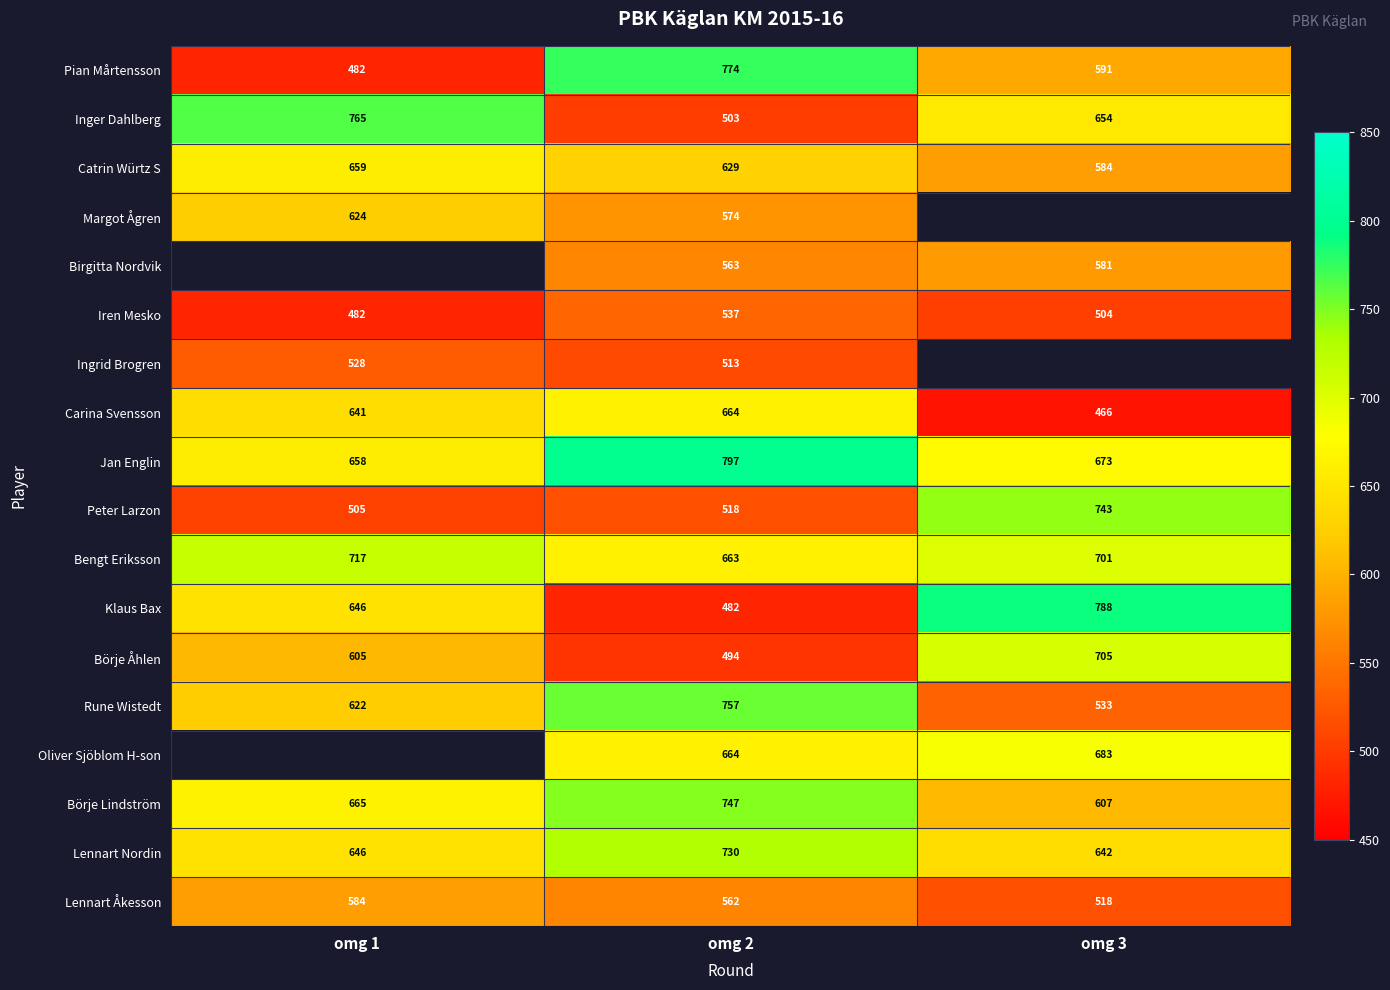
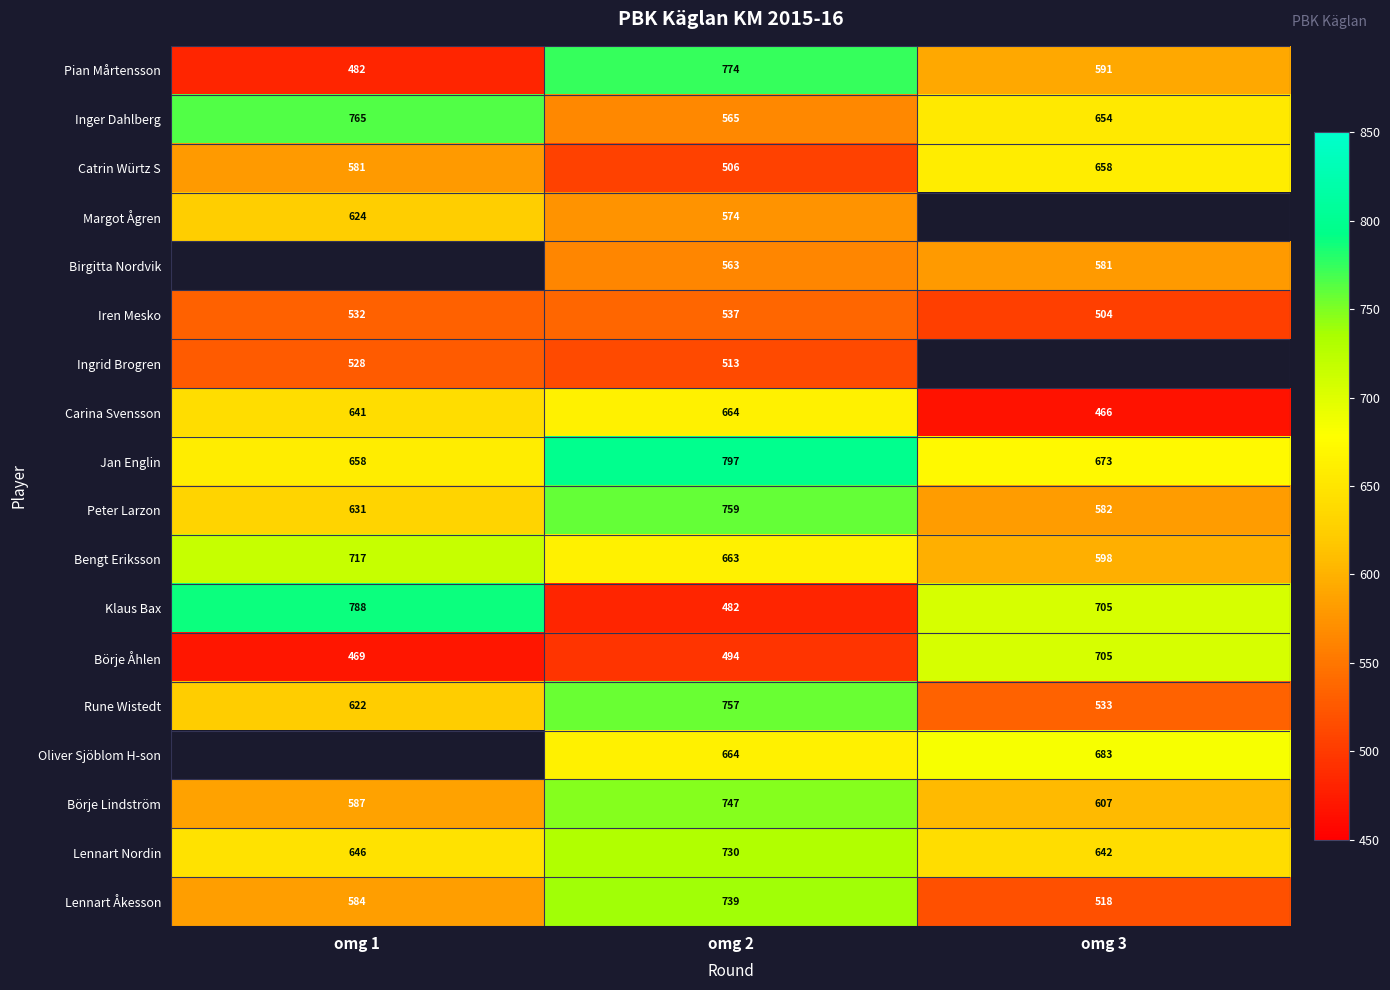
Inger Dahlberg, omg 2: 503 -> 565
Catrin Würtz S, omg 1: 659 -> 581
Catrin Würtz S, omg 2: 629 -> 506
Catrin Würtz S, omg 3: 584 -> 658
Iren Mesko, omg 1: 482 -> 532
Peter Larzon, omg 1: 505 -> 631
Peter Larzon, omg 2: 518 -> 759
Peter Larzon, omg 3: 743 -> 582
Bengt Eriksson, omg 3: 701 -> 598
Klaus Bax, omg 1: 646 -> 788
Klaus Bax, omg 3: 788 -> 705
Börje Åhlen, omg 1: 605 -> 469
Börje Lindström, omg 1: 665 -> 587
Lennart Åkesson, omg 2: 562 -> 739
